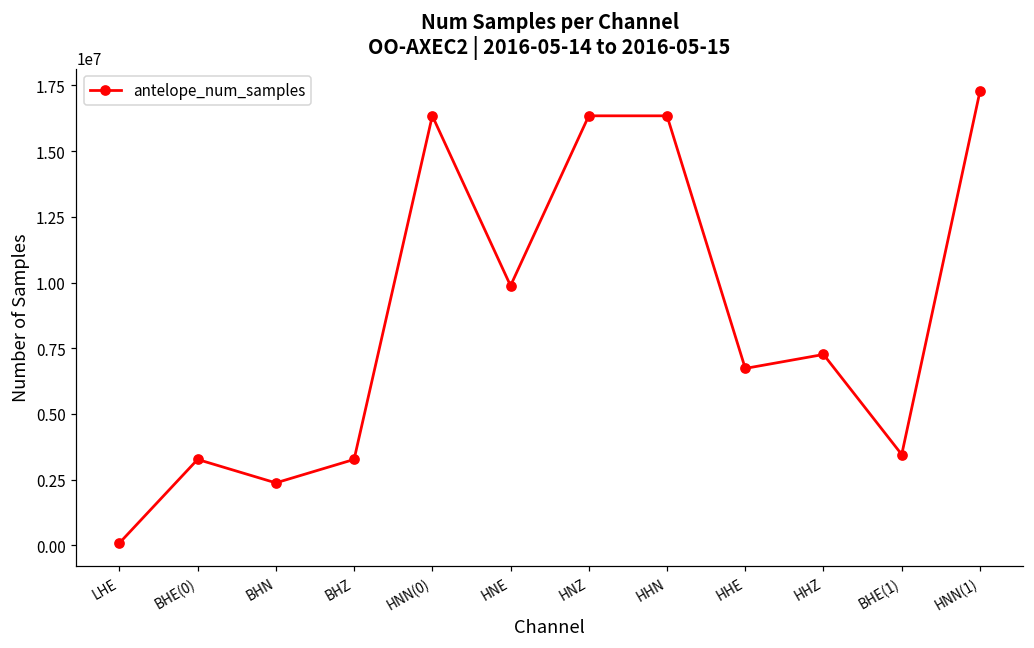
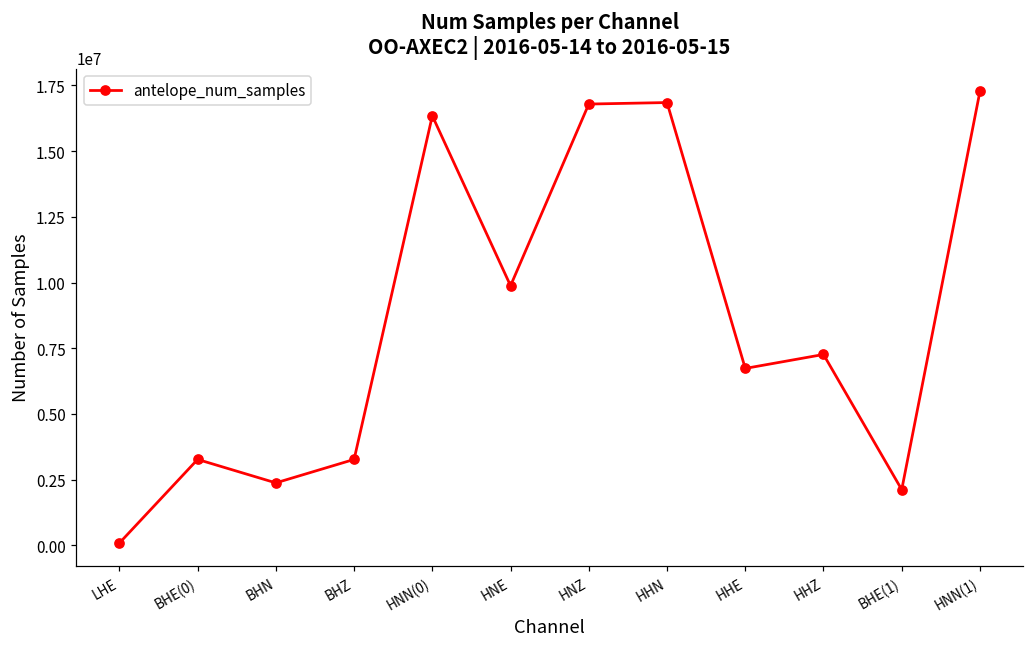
HNZ: 16300000 -> 16800000
HHN: 16300000 -> 16800000
BHE(1): 3500000 -> 2100000
